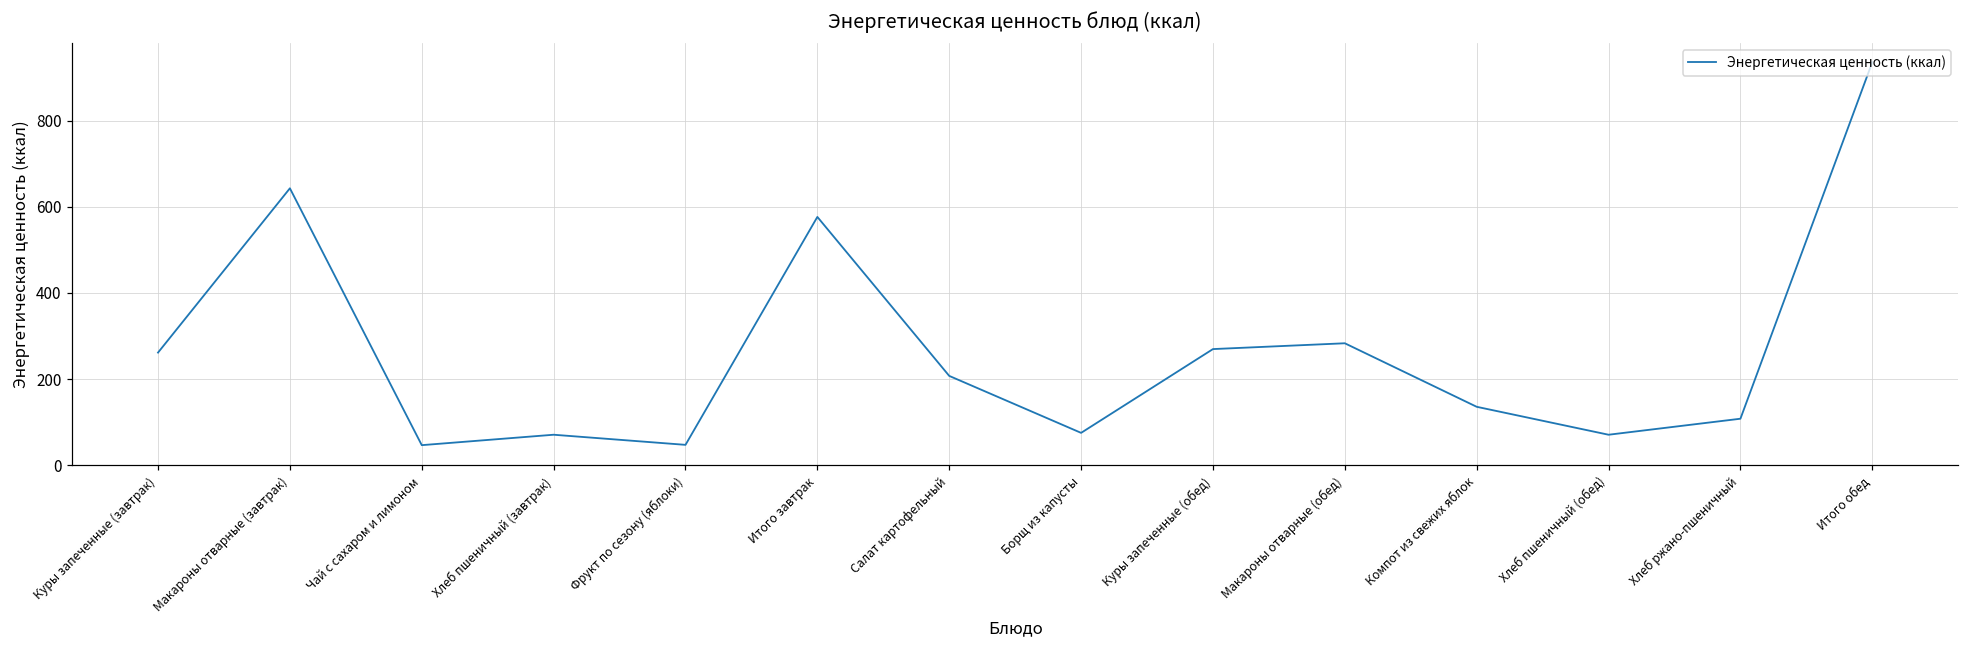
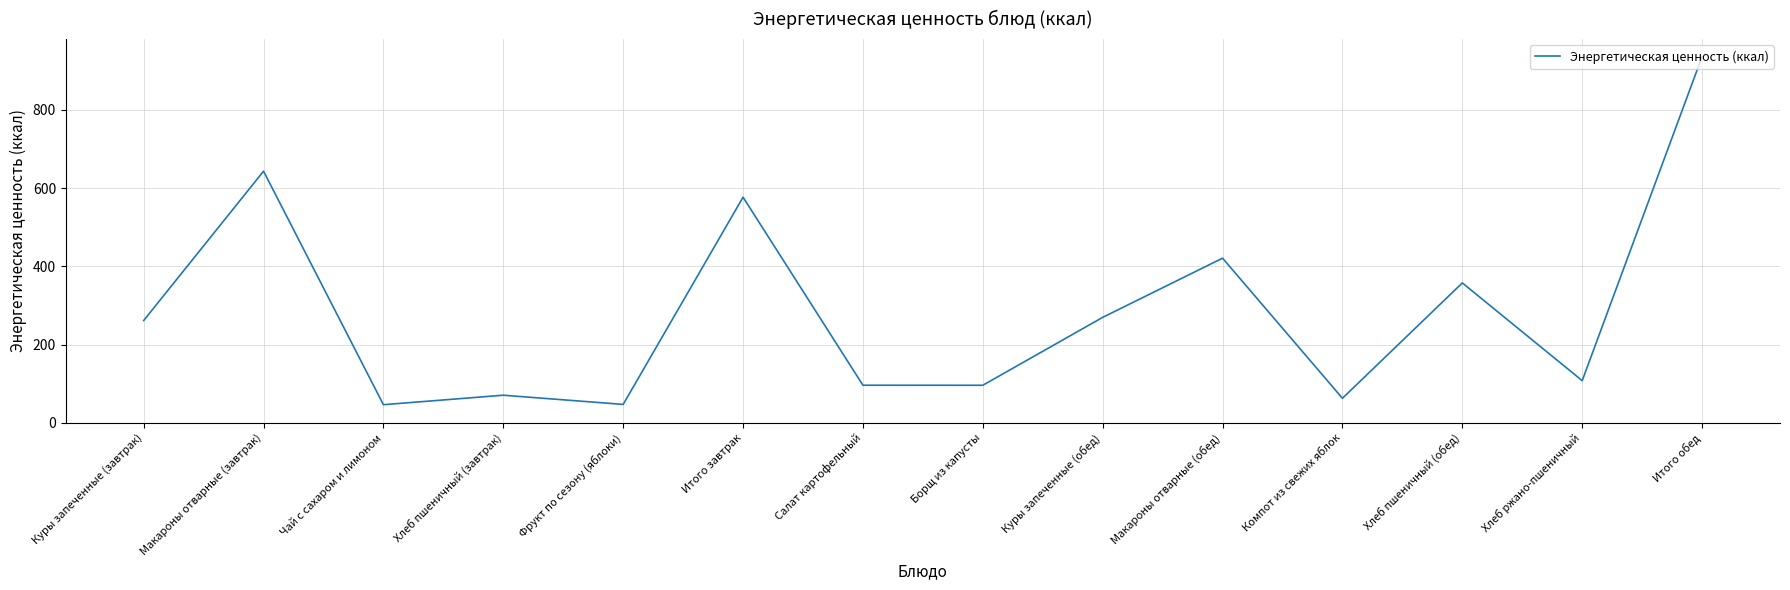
Салат картофельный: 210 -> 100
Борщ из капусты: 70 -> 100
Макароны отварные (обед): 280 -> 420
Компот из свежих яблок: 140 -> 60
Хлеб пшеничный (обед): 70 -> 360
